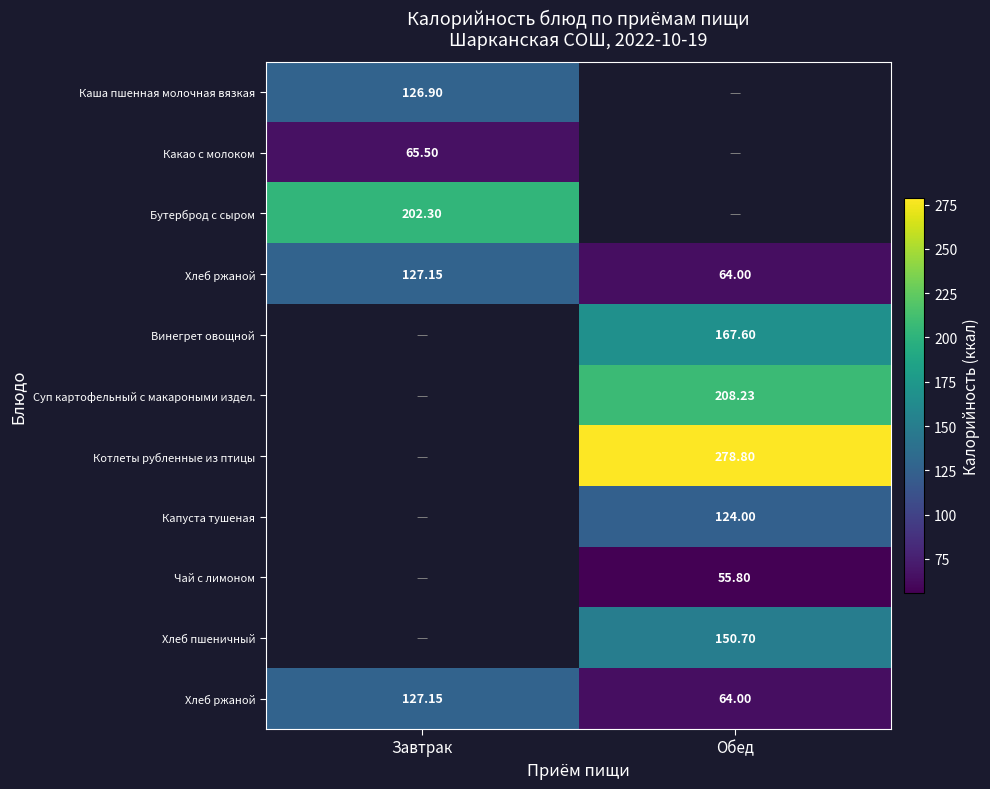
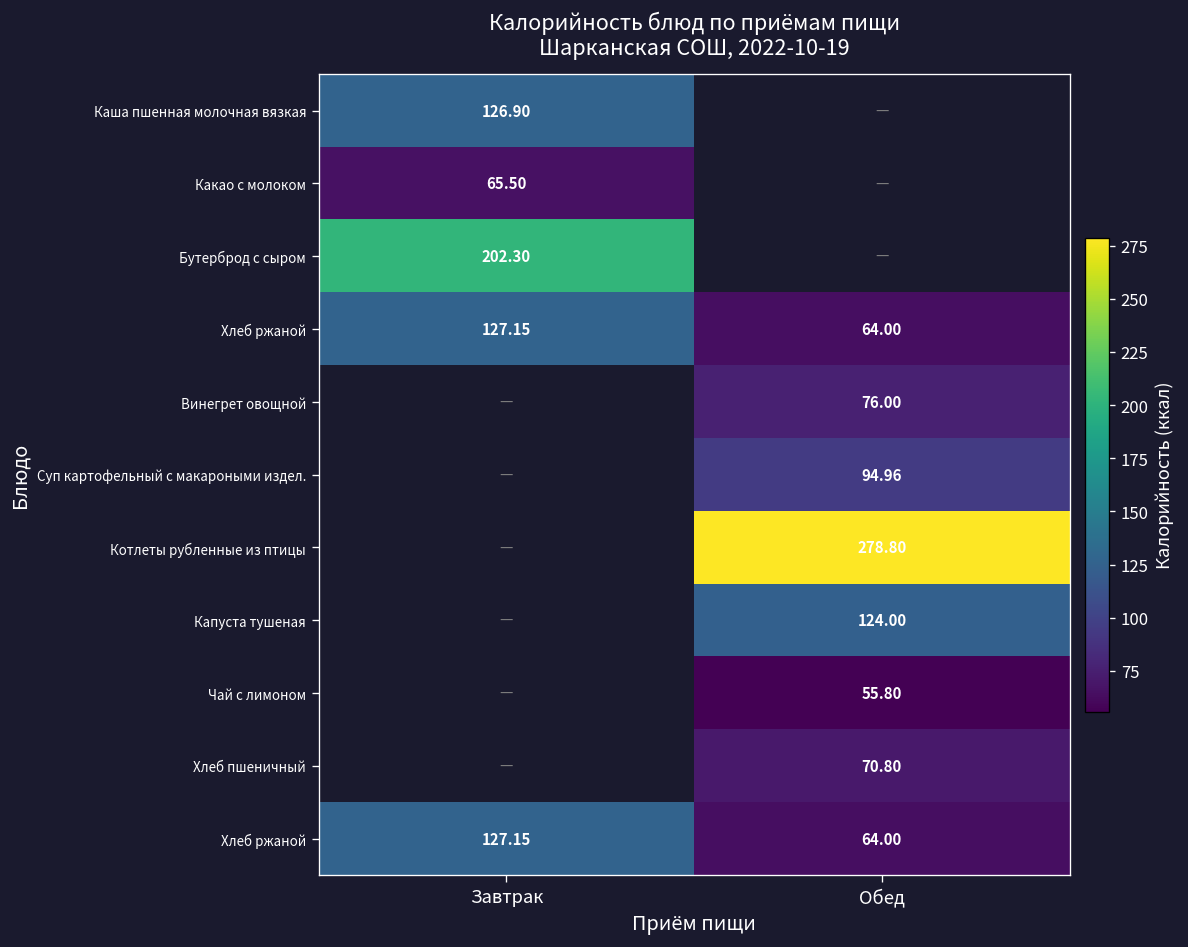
Винегрет овощной, Обед: 167.60 -> 76.00
Суп картофельный с макароными издел., Обед: 208.23 -> 94.96
Хлеб пшеничный, Обед: 150.70 -> 70.80
